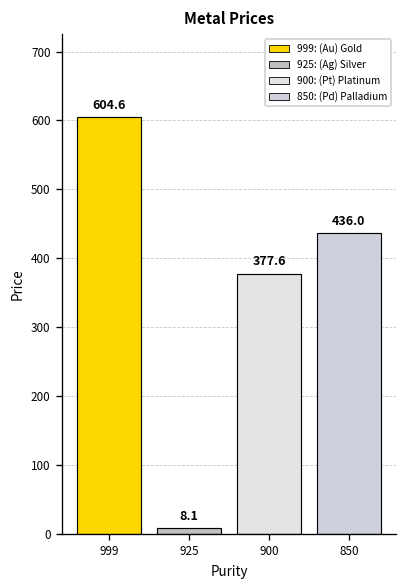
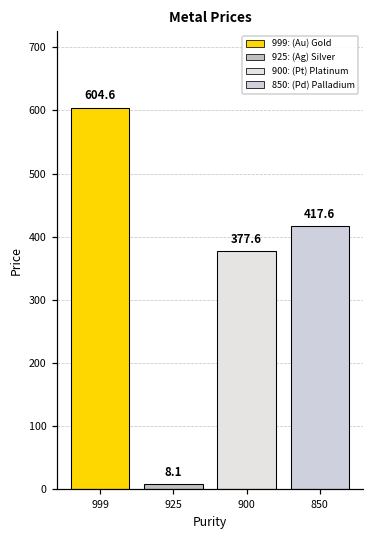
850: 436.0 -> 417.6
